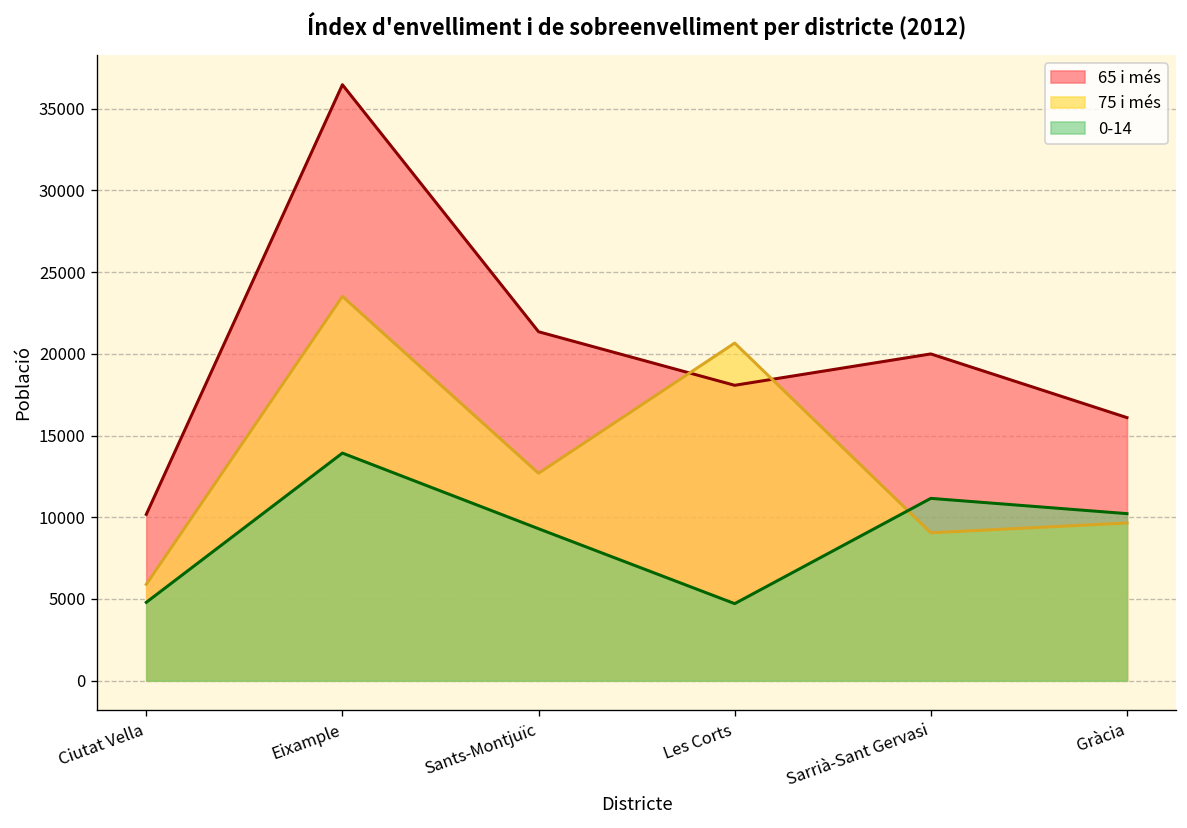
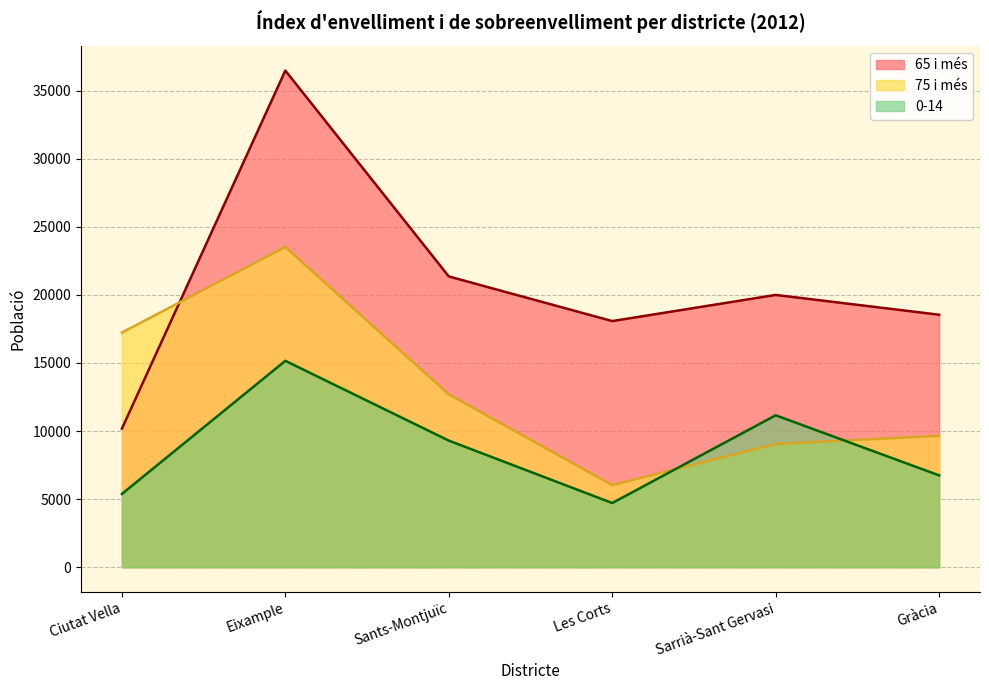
75 i més, Ciutat Vella: 5900 -> 17200
0-14, Ciutat Vella: 4800 -> 5400
0-14, Eixample: 13900 -> 15200
75 i més, Les Corts: 20700 -> 6000
65 i més, Gràcia: 16100 -> 18500
0-14, Gràcia: 10200 -> 6700
